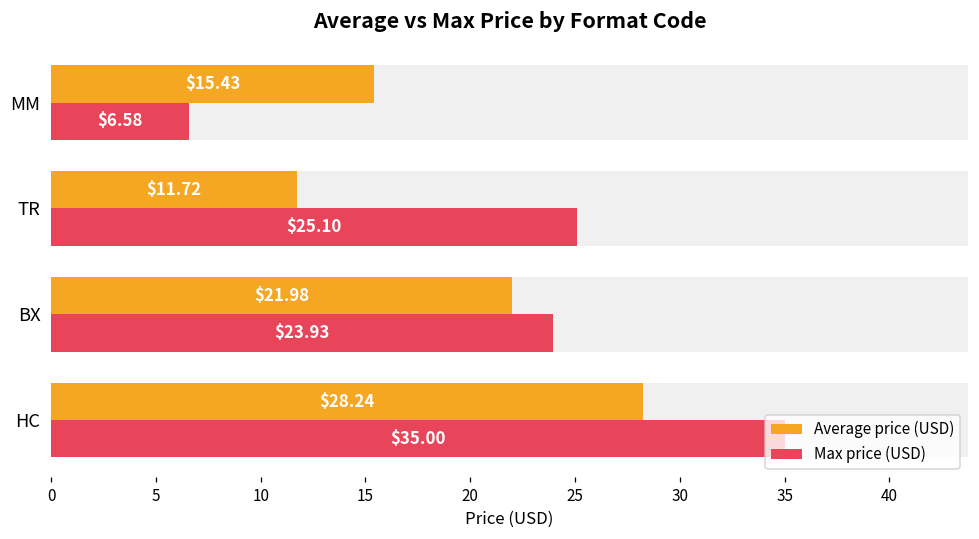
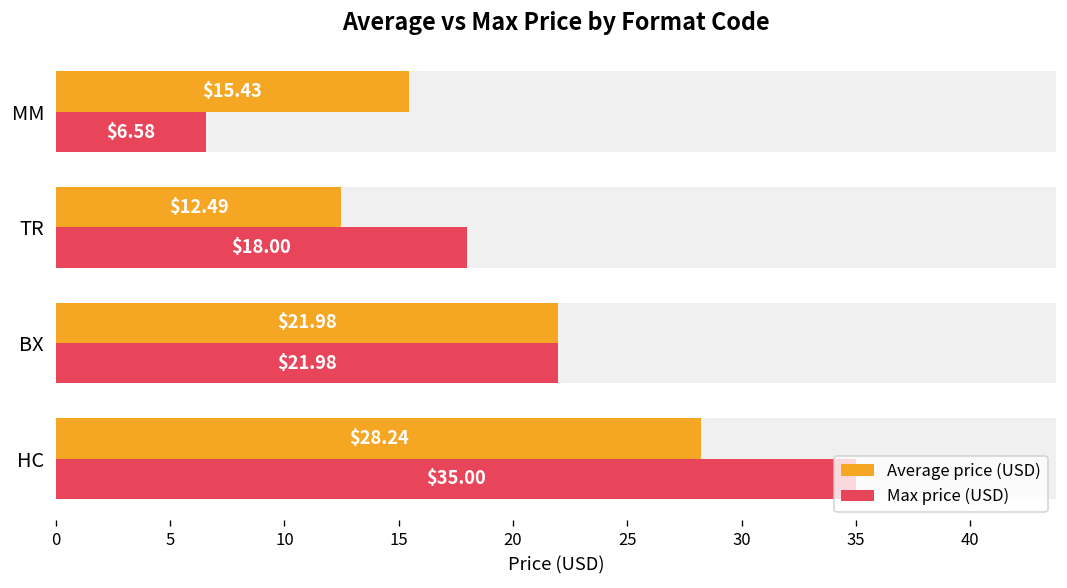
Average price (USD), TR: $11.72 -> $12.49
Max price (USD), TR: $25.10 -> $18.00
Max price (USD), BX: $23.93 -> $21.98
